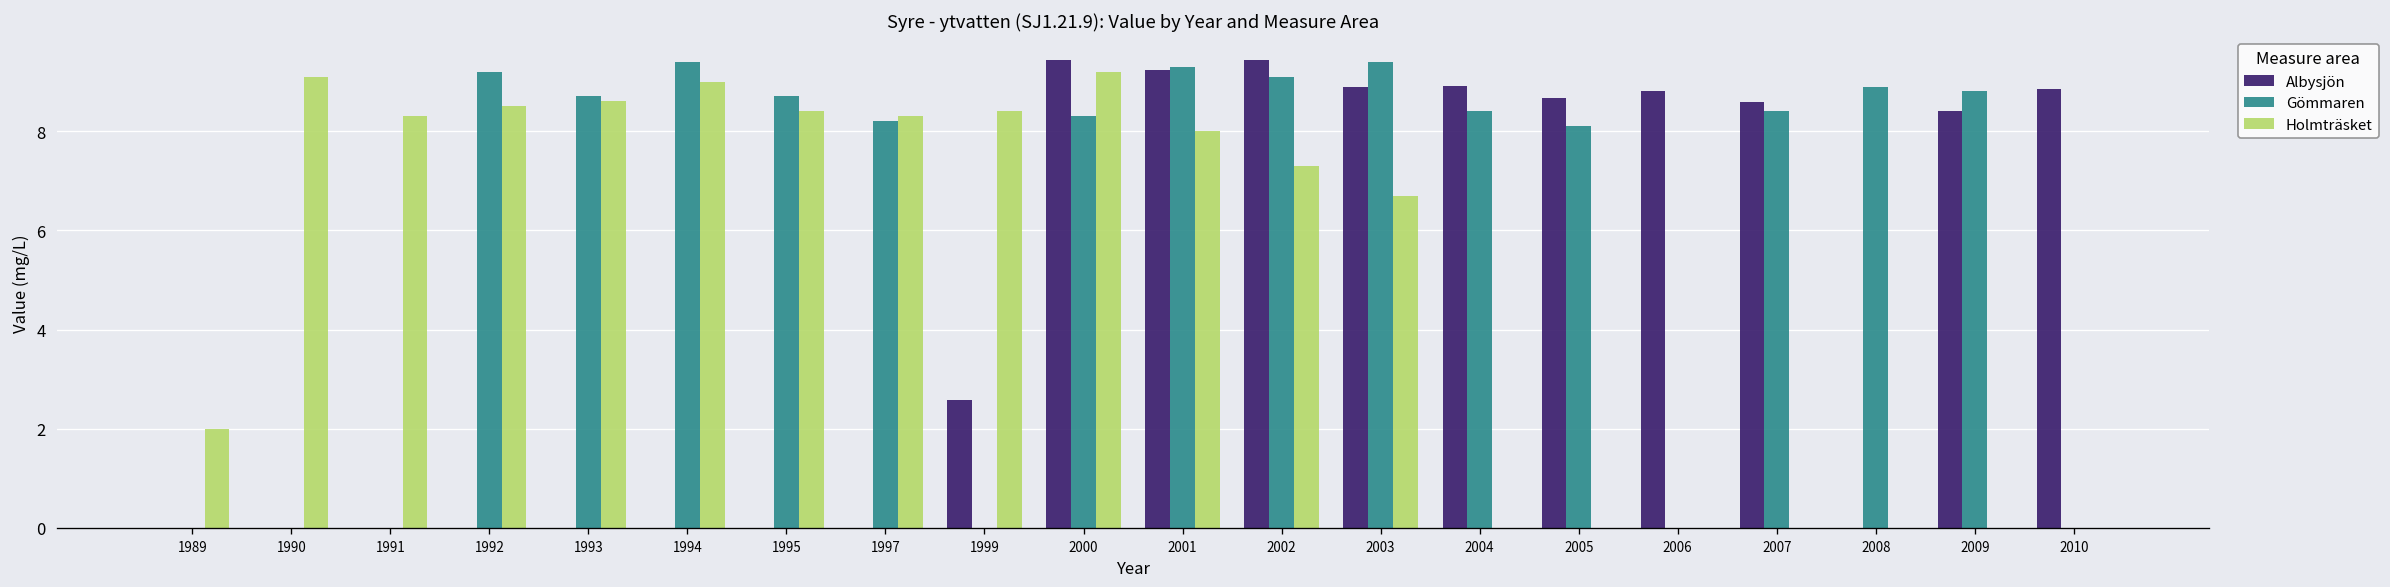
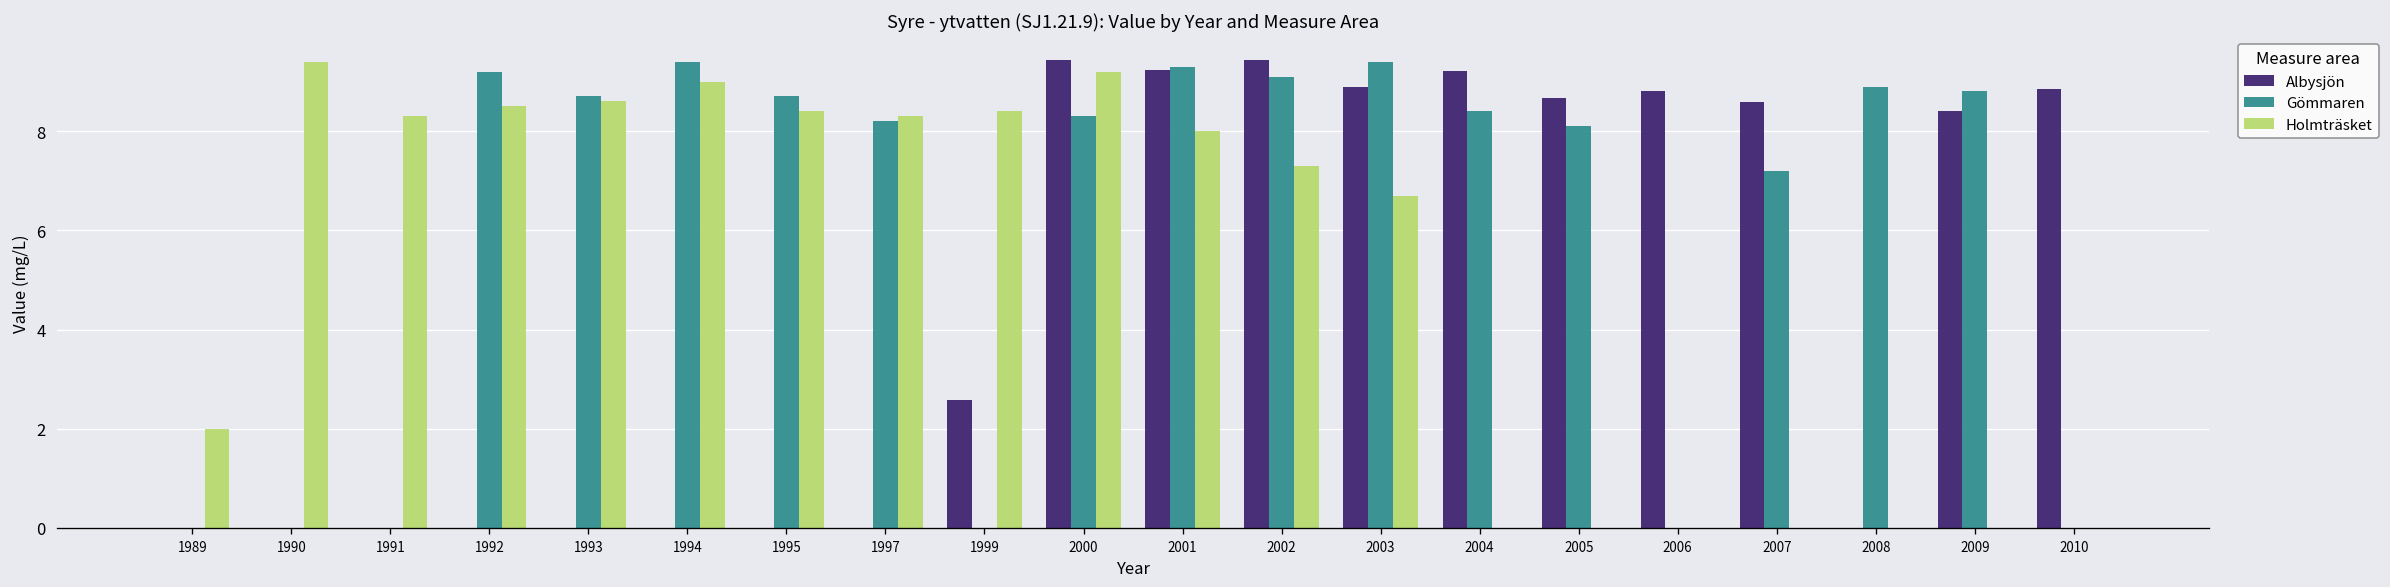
Holmträsket, 1990: 9.1 -> 9.4
Albysjön, 2004: 8.9 -> 9.2
Gömmaren, 2007: 8.4 -> 7.2
